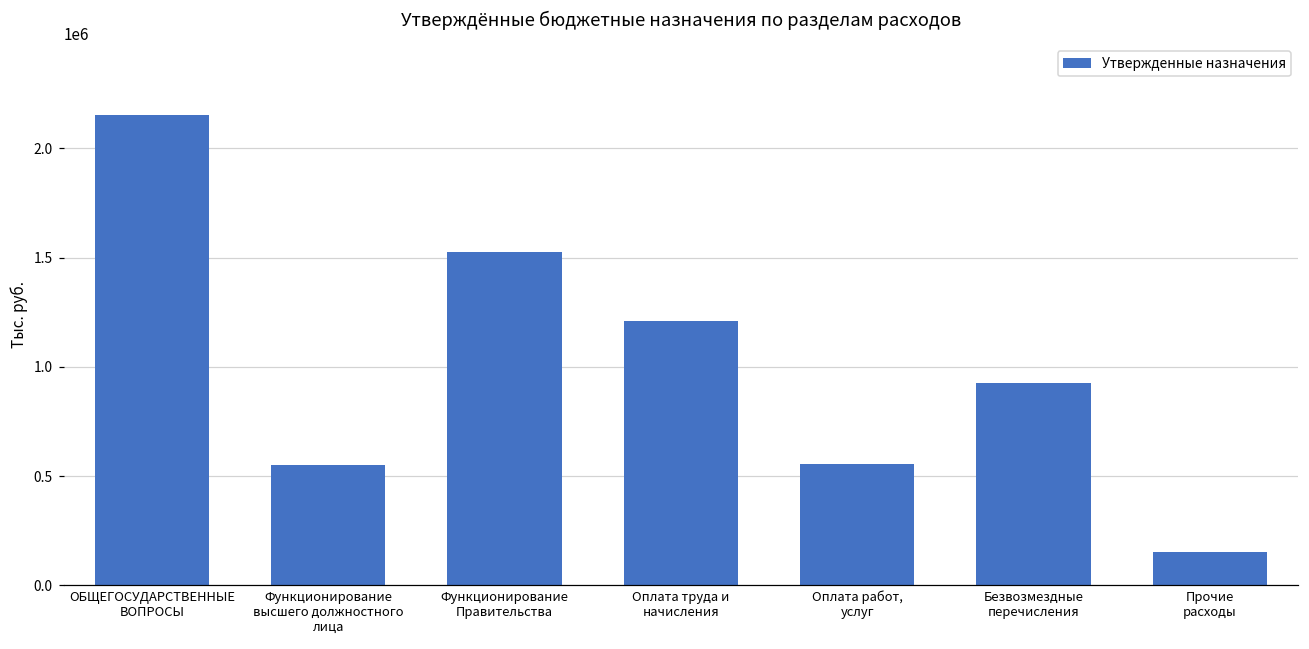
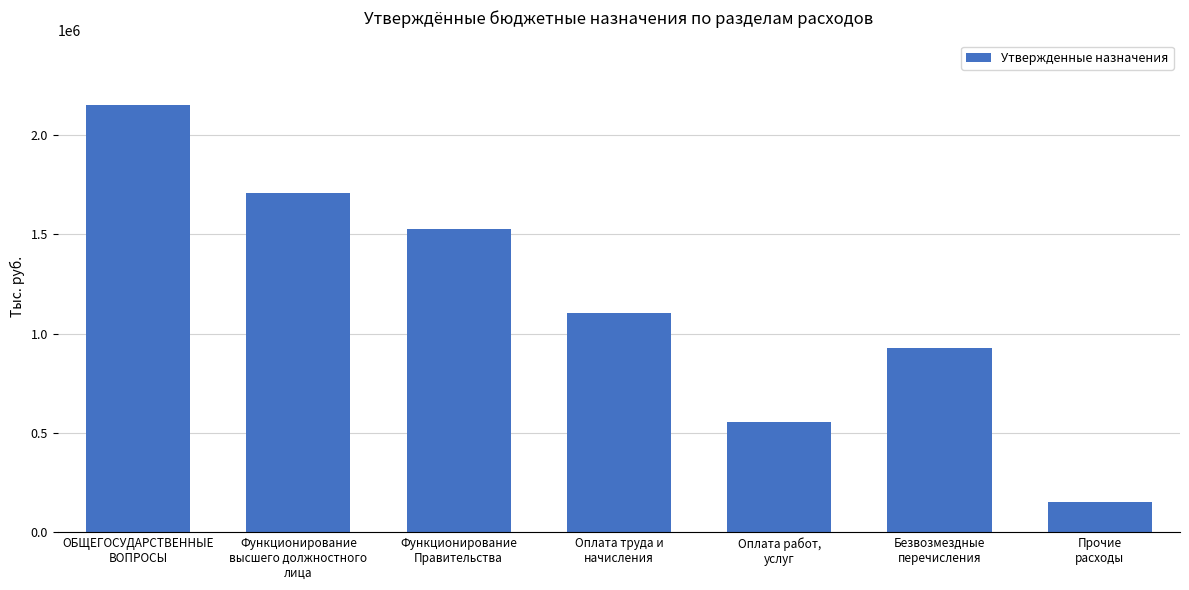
Функционирование высшего должностного лица: 550000 -> 1710000
Оплата труда и начисления: 1210000 -> 1110000
